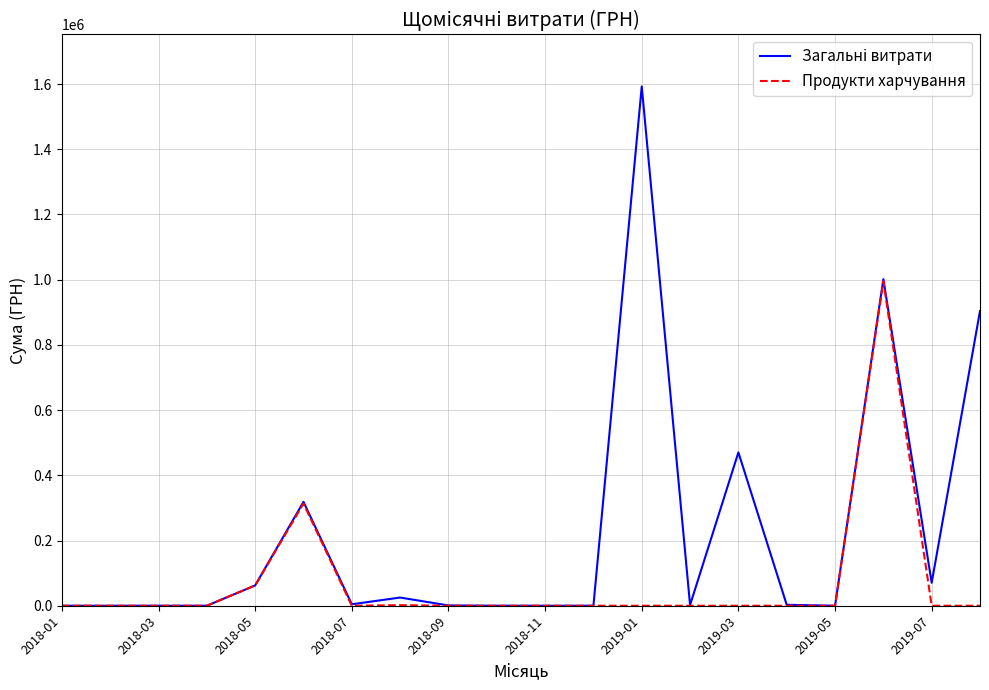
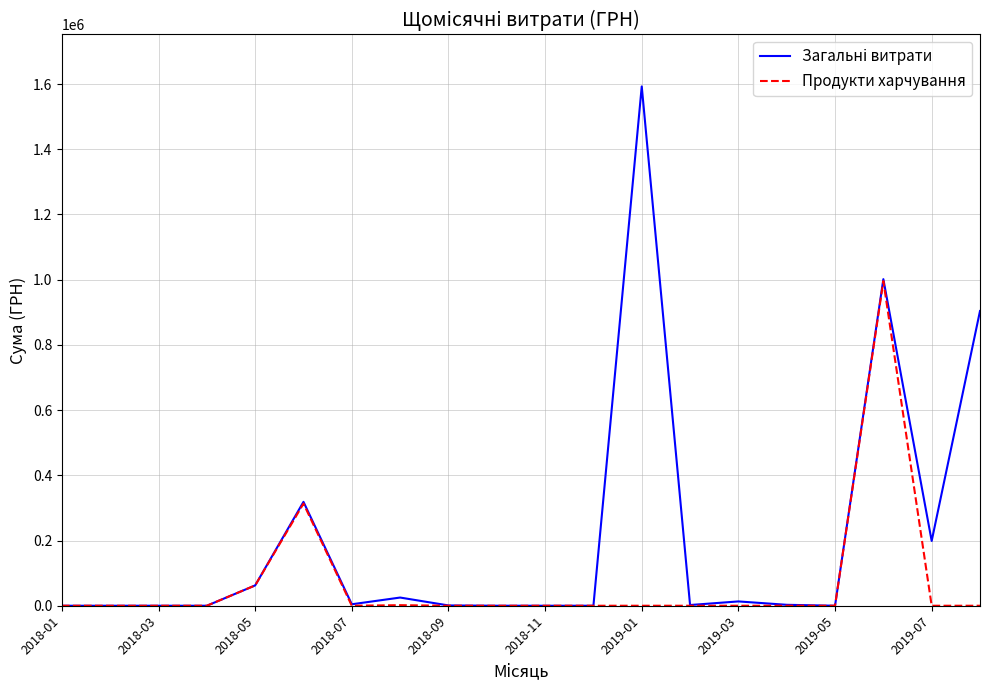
Загальні витрати, 2019-03: 470000 -> 10000
Загальні витрати, 2019-07: 70000 -> 200000
